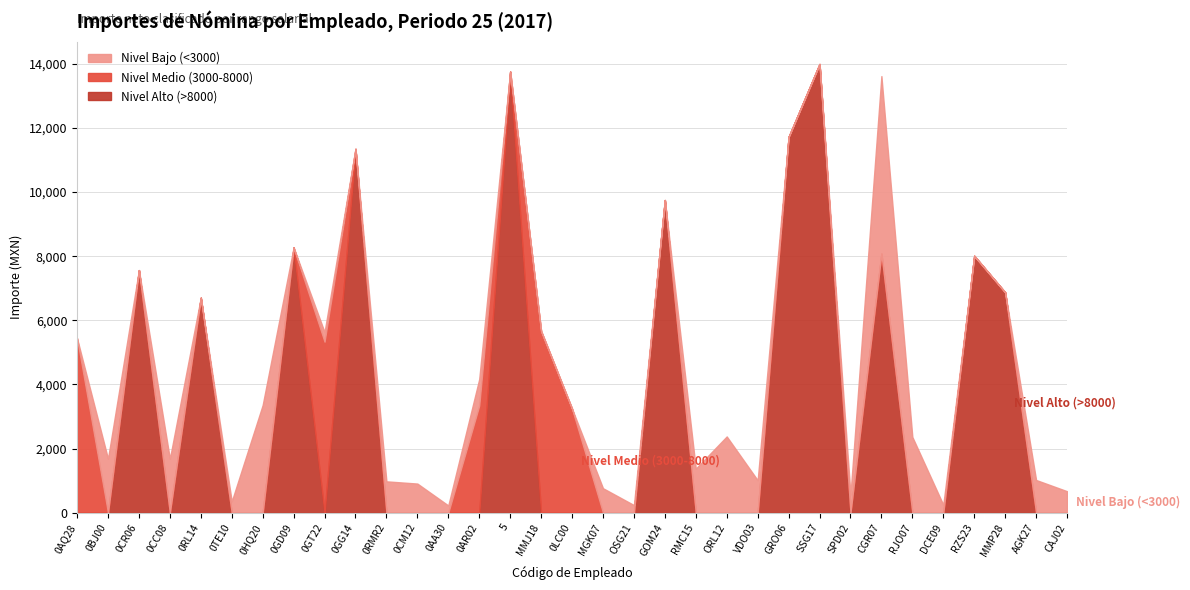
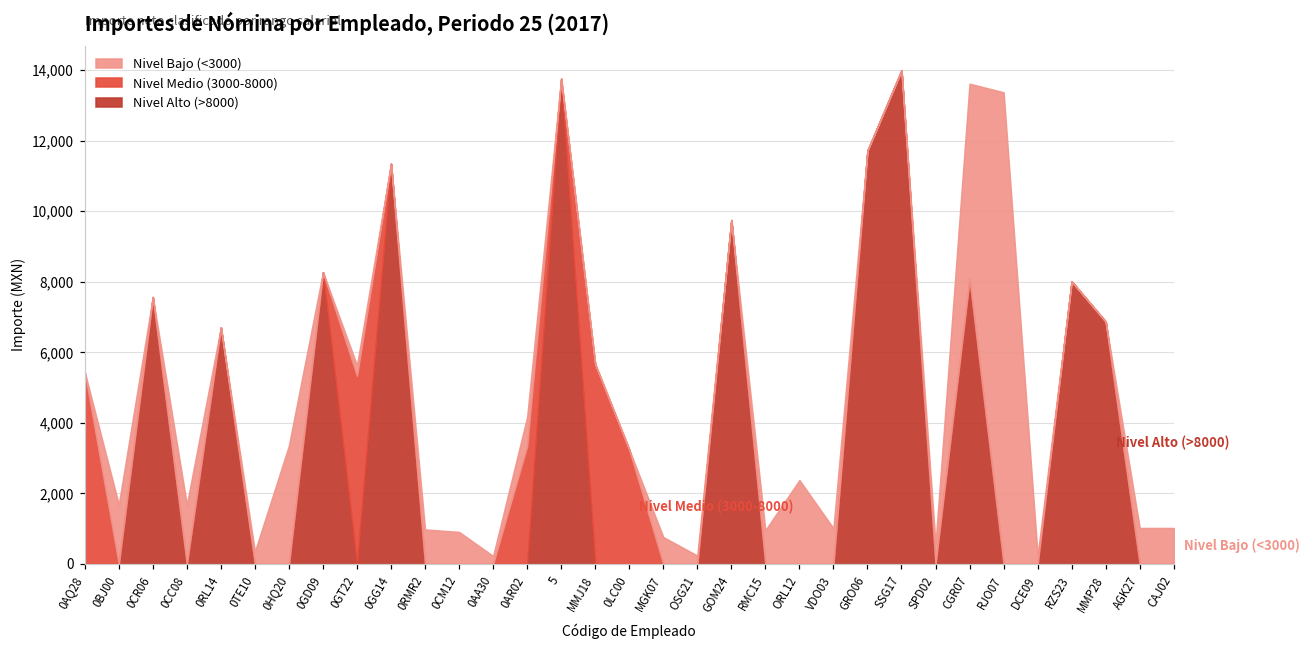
Nivel Bajo (<3000), RMC15: 1,400 -> 1,000
Nivel Bajo (<3000), RJO07: 2,400 -> 13,400
Nivel Bajo (<3000), CAJ02: 700 -> 1,000
